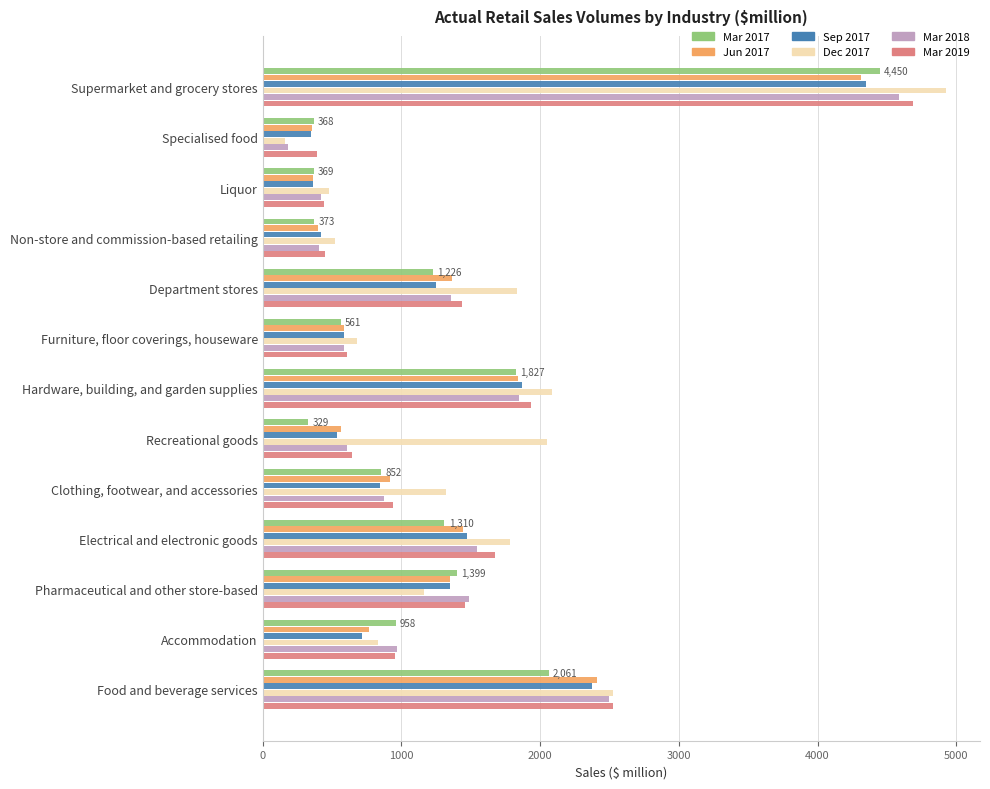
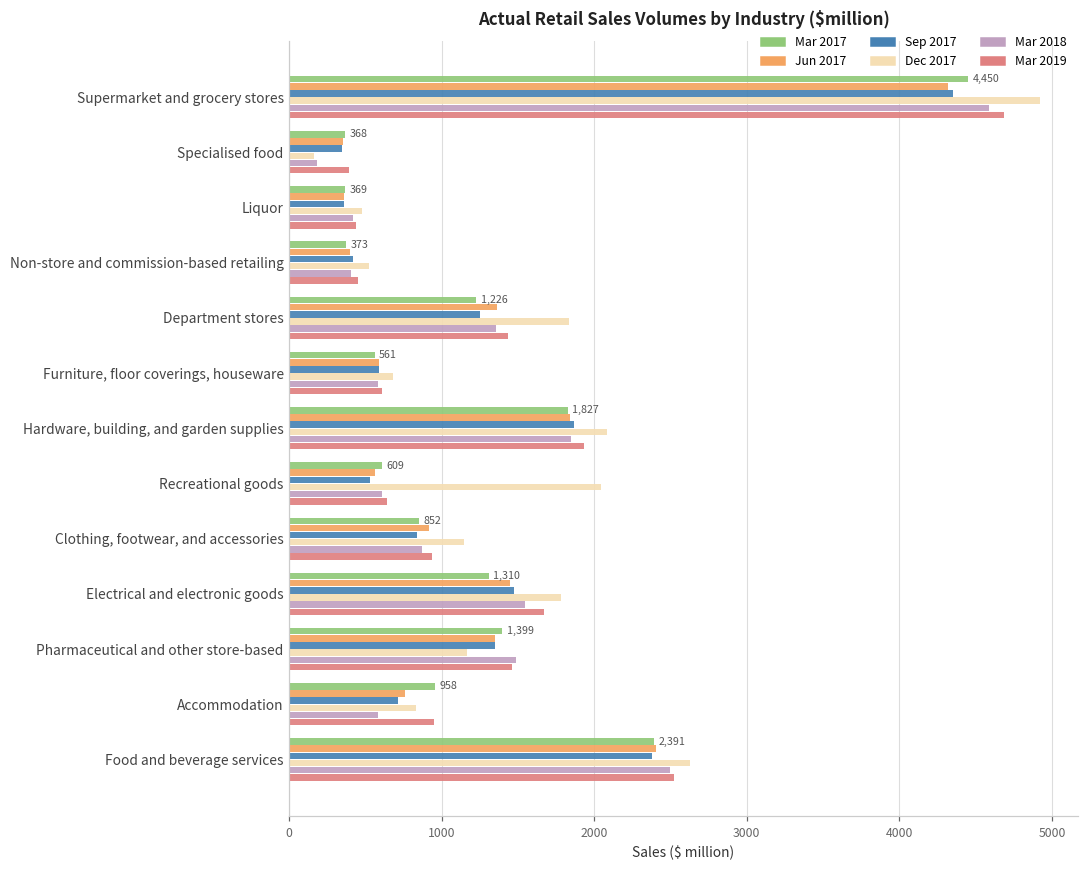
Mar 2017, Recreational goods: 329 -> 609
Dec 2017, Clothing, footwear, and accessories: 1320 -> 1150
Mar 2018, Accommodation: 970 -> 580
Mar 2017, Food and beverage services: 2,061 -> 2,391
Dec 2017, Food and beverage services: 2530 -> 2630
